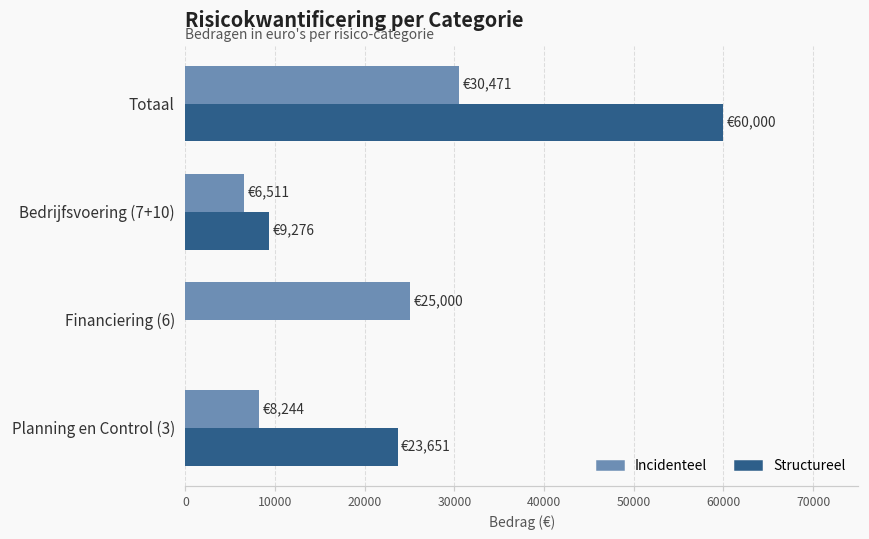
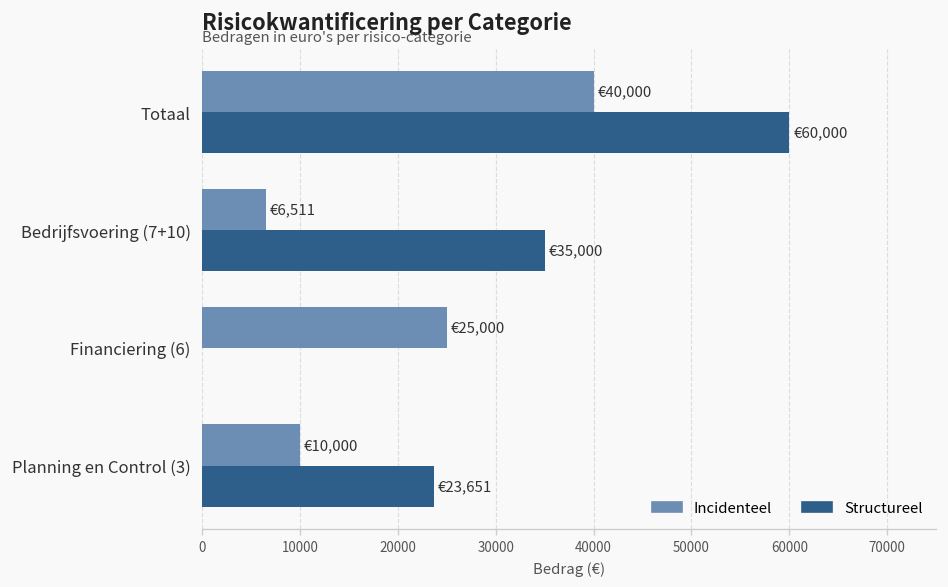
Incidenteel, Totaal: €30,471 -> €40,000
Structureel, Bedrijfsvoering (7+10): €9,276 -> €35,000
Incidenteel, Planning en Control (3): €8,244 -> €10,000
